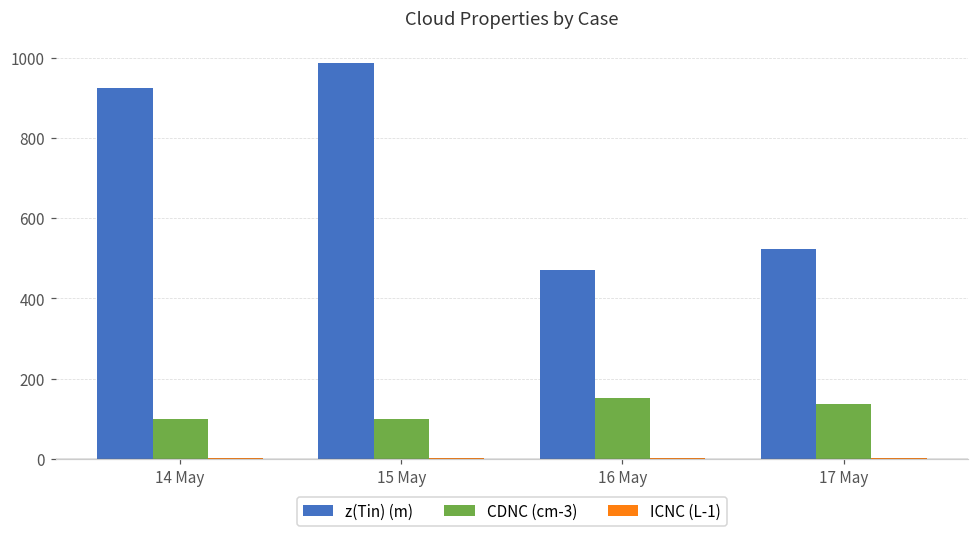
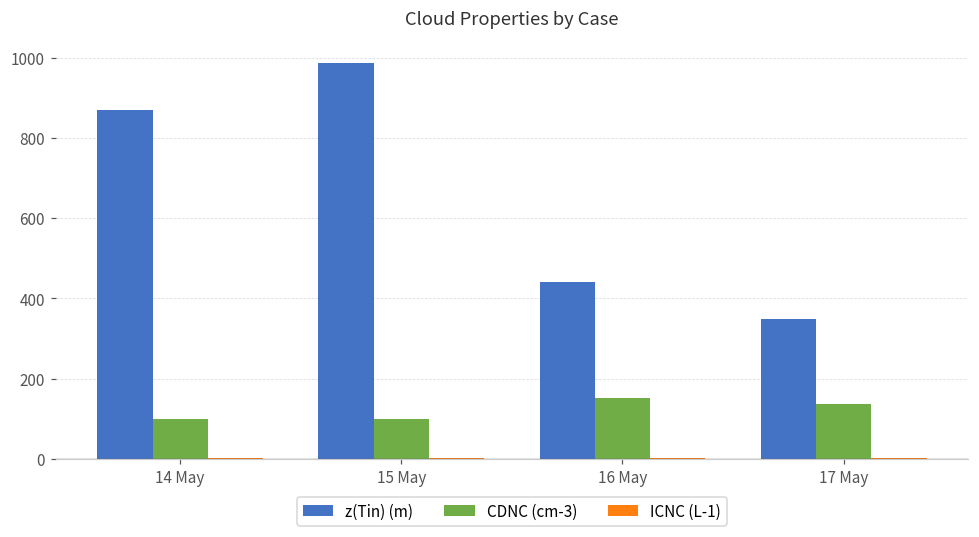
z(Tin) (m), 14 May: 930 -> 870
z(Tin) (m), 16 May: 470 -> 440
z(Tin) (m), 17 May: 520 -> 350
